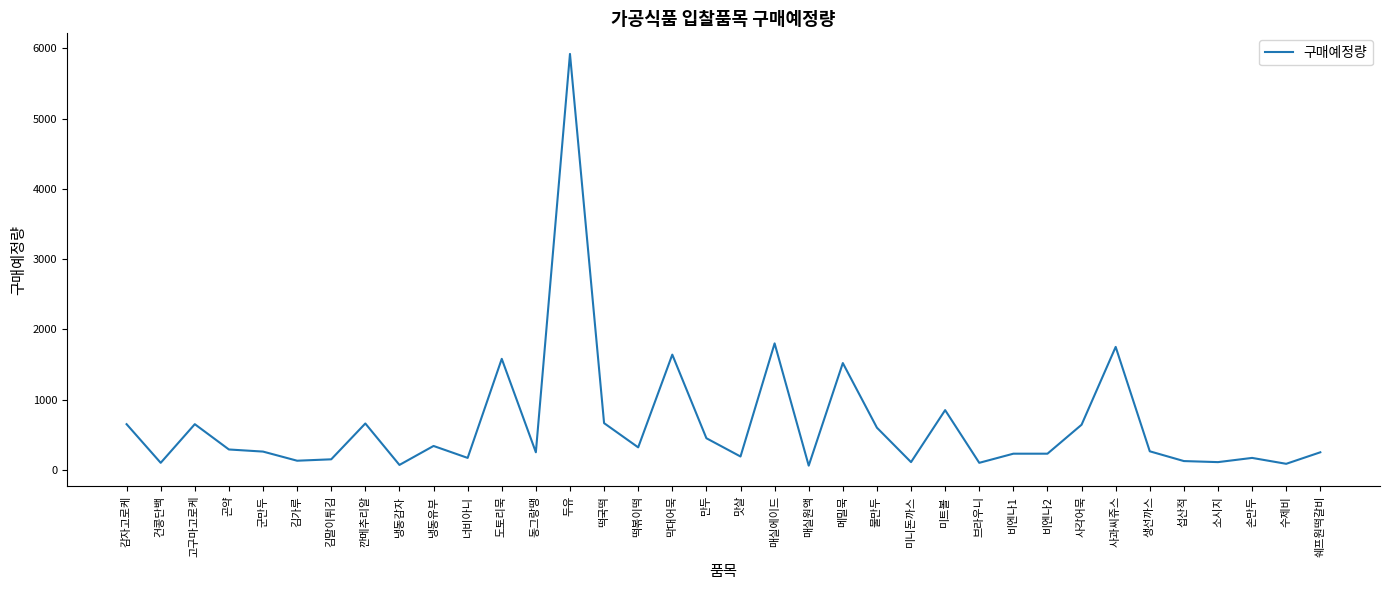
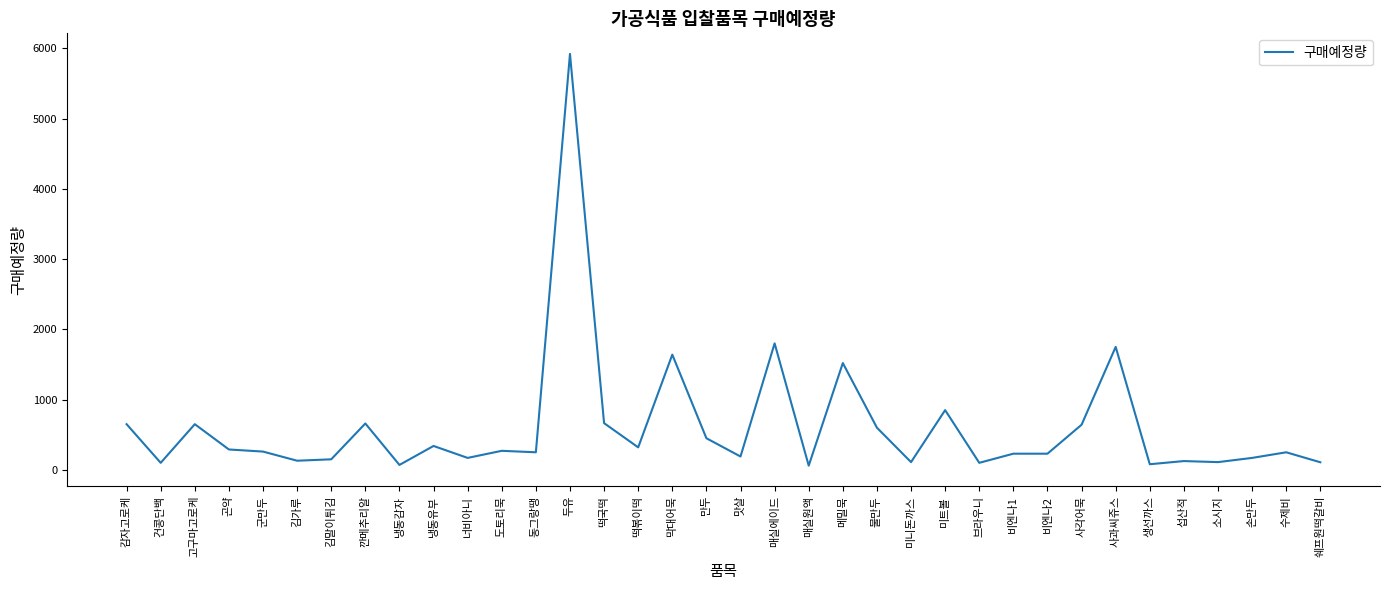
도토리묵: 1600 -> 300
생선까스: 300 -> 100
수제비: 100 -> 300
쉐프원떡갈비: 300 -> 100
